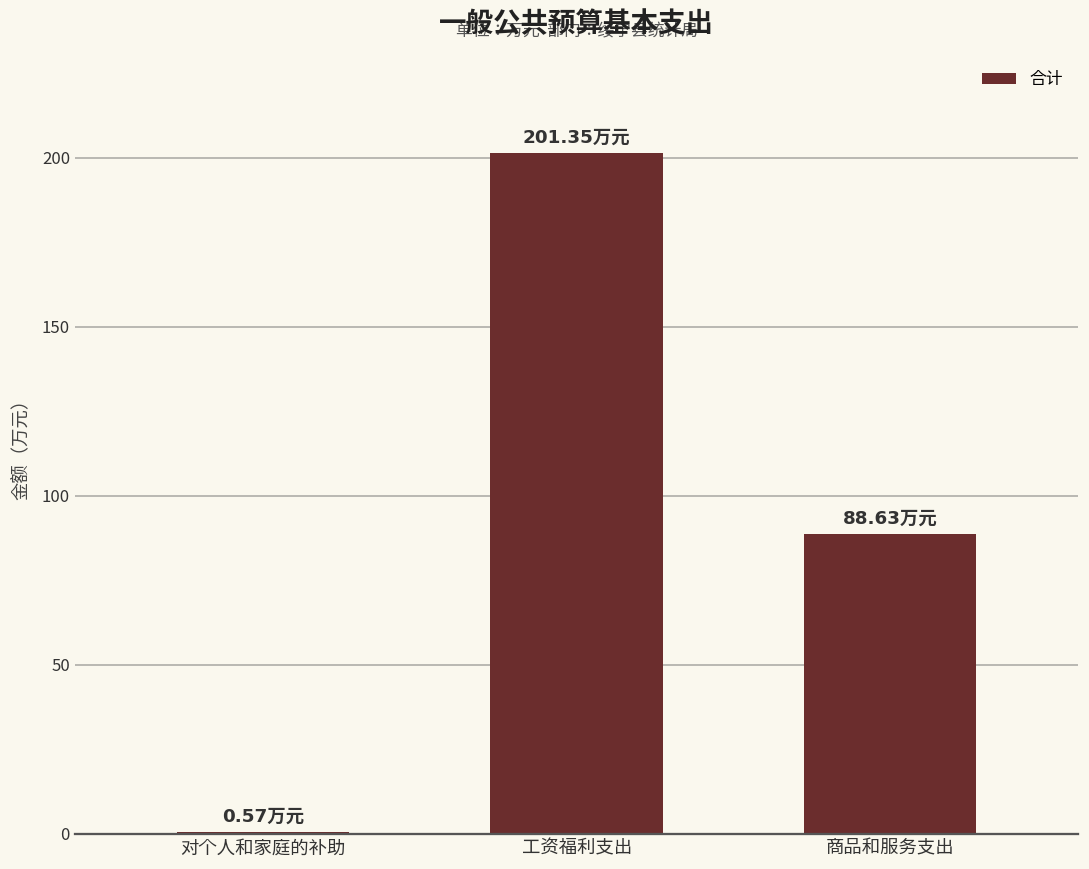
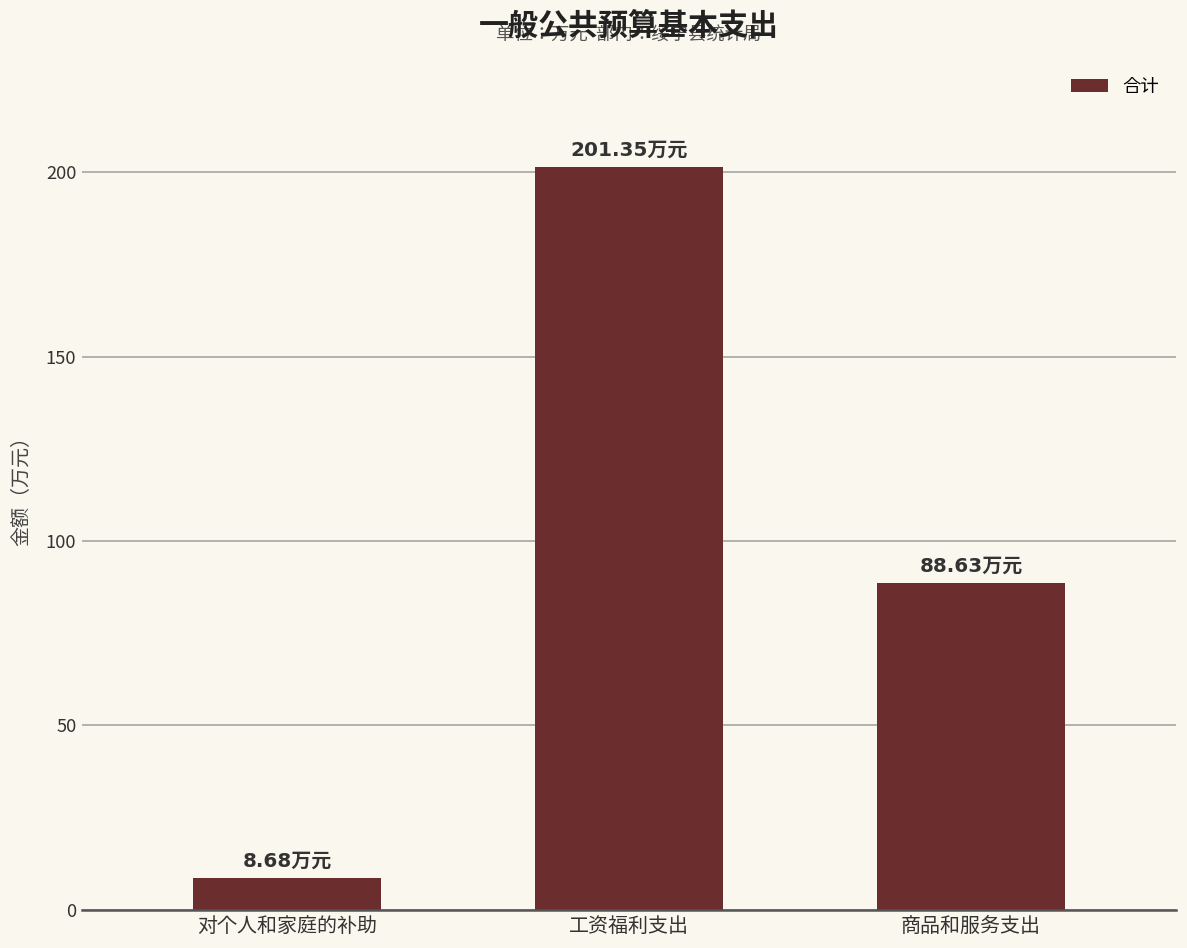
对个人和家庭的补助: 0.57 -> 8.68
